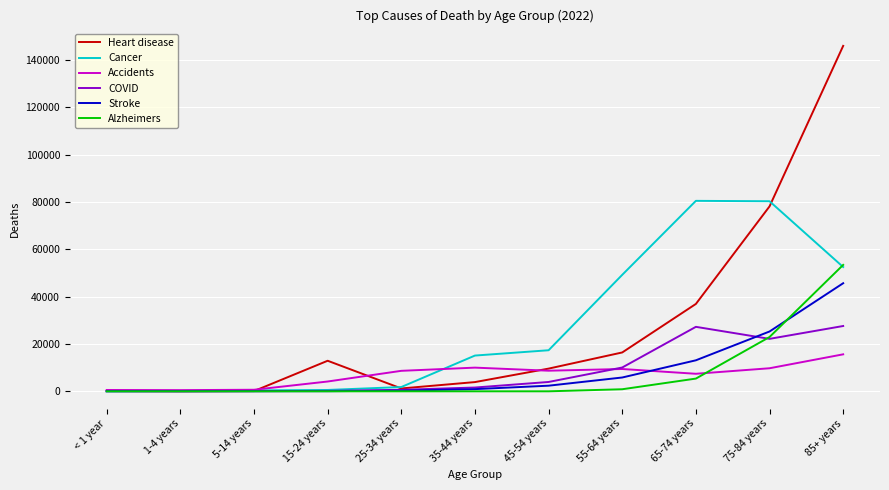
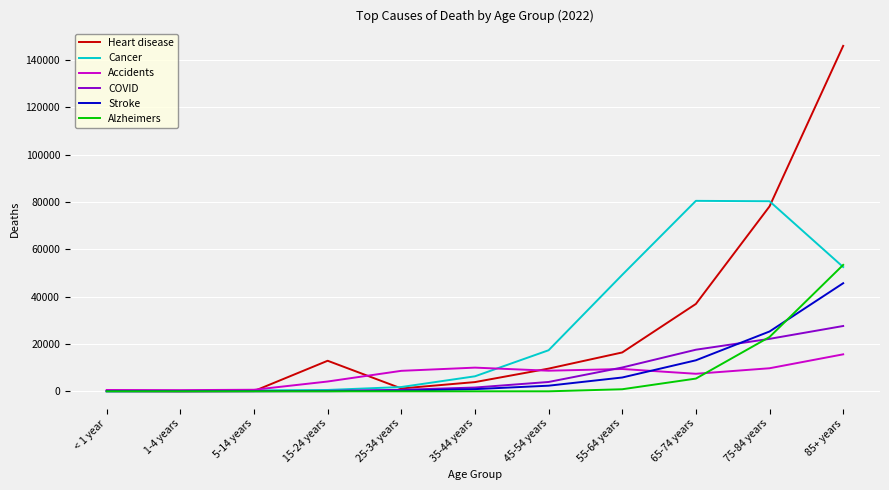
Cancer, 35-44 years: 15000 -> 6000
COVID, 65-74 years: 27000 -> 18000
